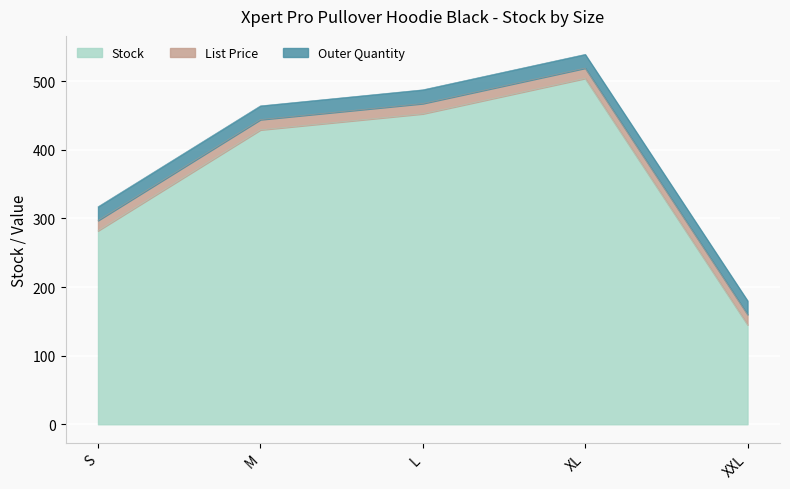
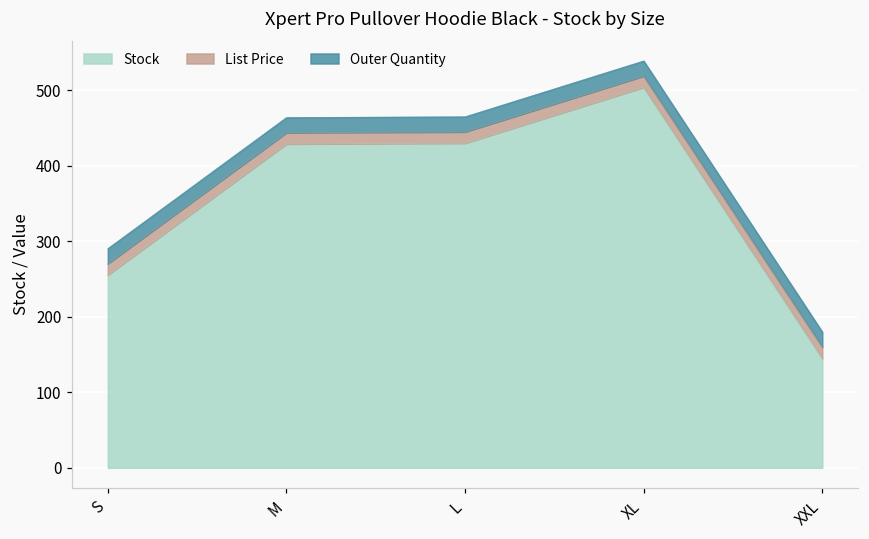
Stock, S: 280 -> 260
Stock, L: 450 -> 430
